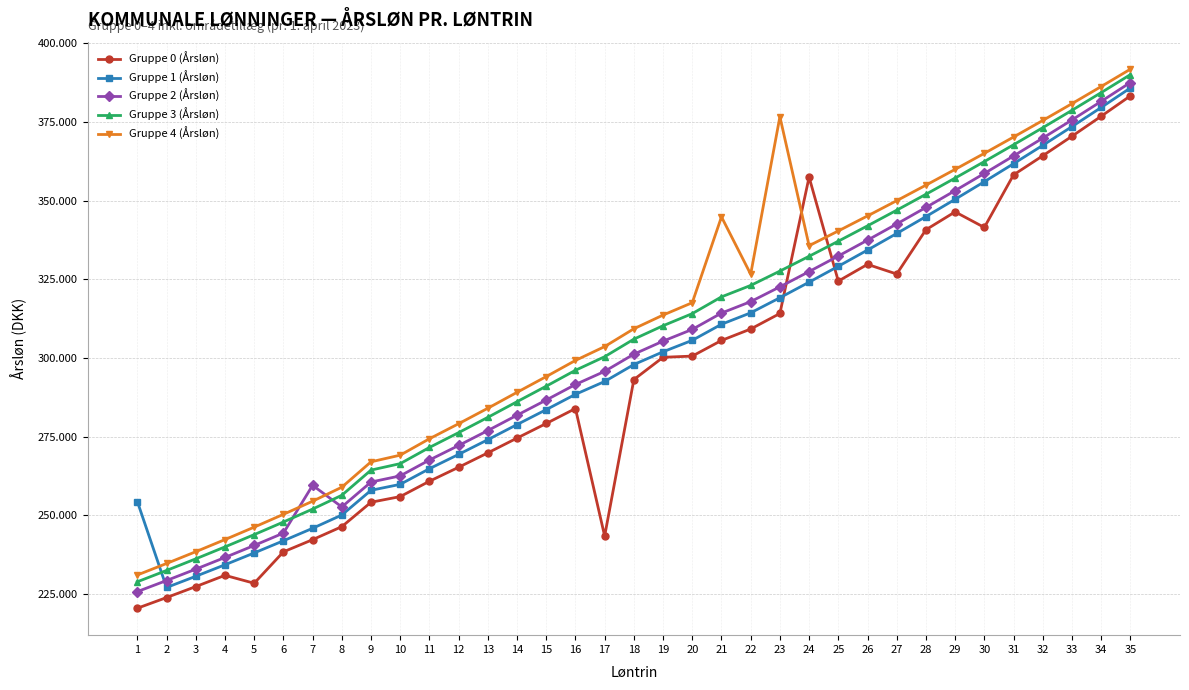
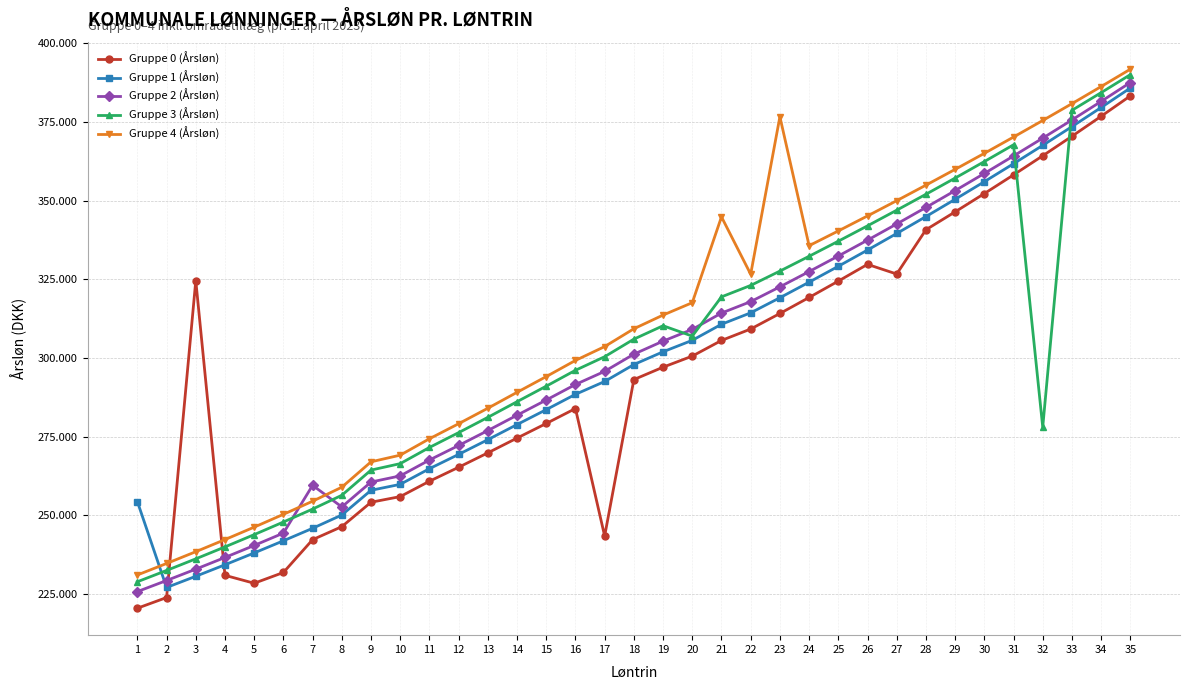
Gruppe 0 (Årsløn), 3: 227 -> 325
Gruppe 0 (Årsløn), 6: 238 -> 232
Gruppe 0 (Årsløn), 19: 300 -> 297
Gruppe 3 (Årsløn), 20: 314 -> 307
Gruppe 0 (Årsløn), 24: 357 -> 319
Gruppe 0 (Årsløn), 30: 341 -> 352
Gruppe 3 (Årsløn), 32: 373 -> 278
